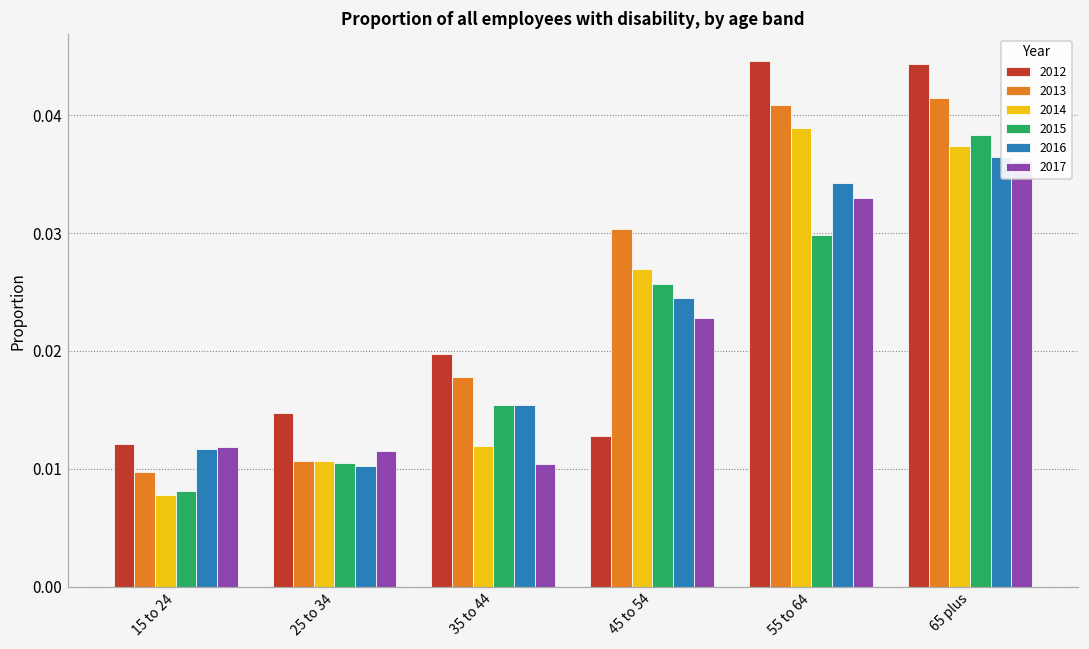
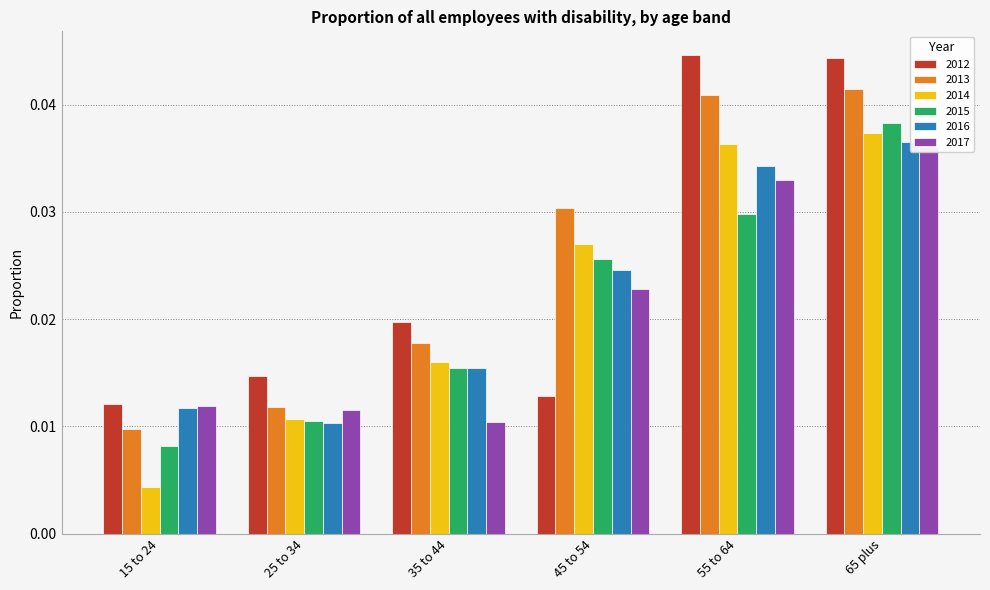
2014, 15 to 24: 0.0078 -> 0.0043
2013, 25 to 34: 0.0107 -> 0.0118
2014, 35 to 44: 0.0120 -> 0.0160
2014, 55 to 64: 0.0389 -> 0.0363
